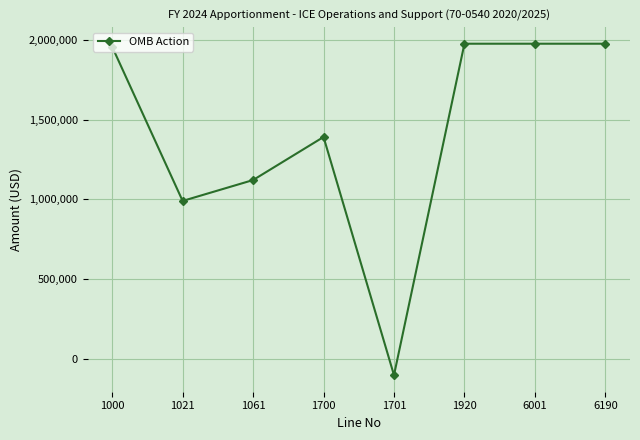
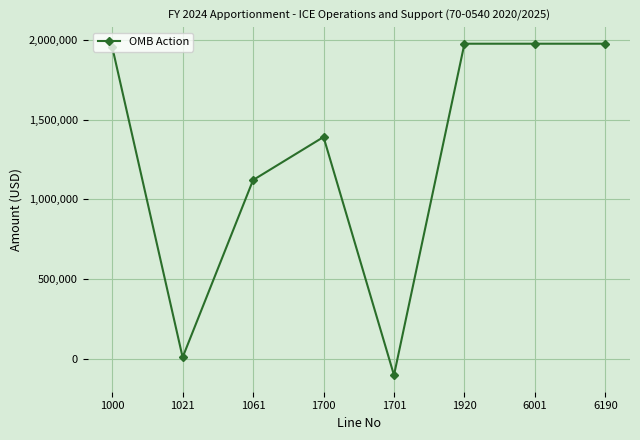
1021: 990,000 -> 10,000
